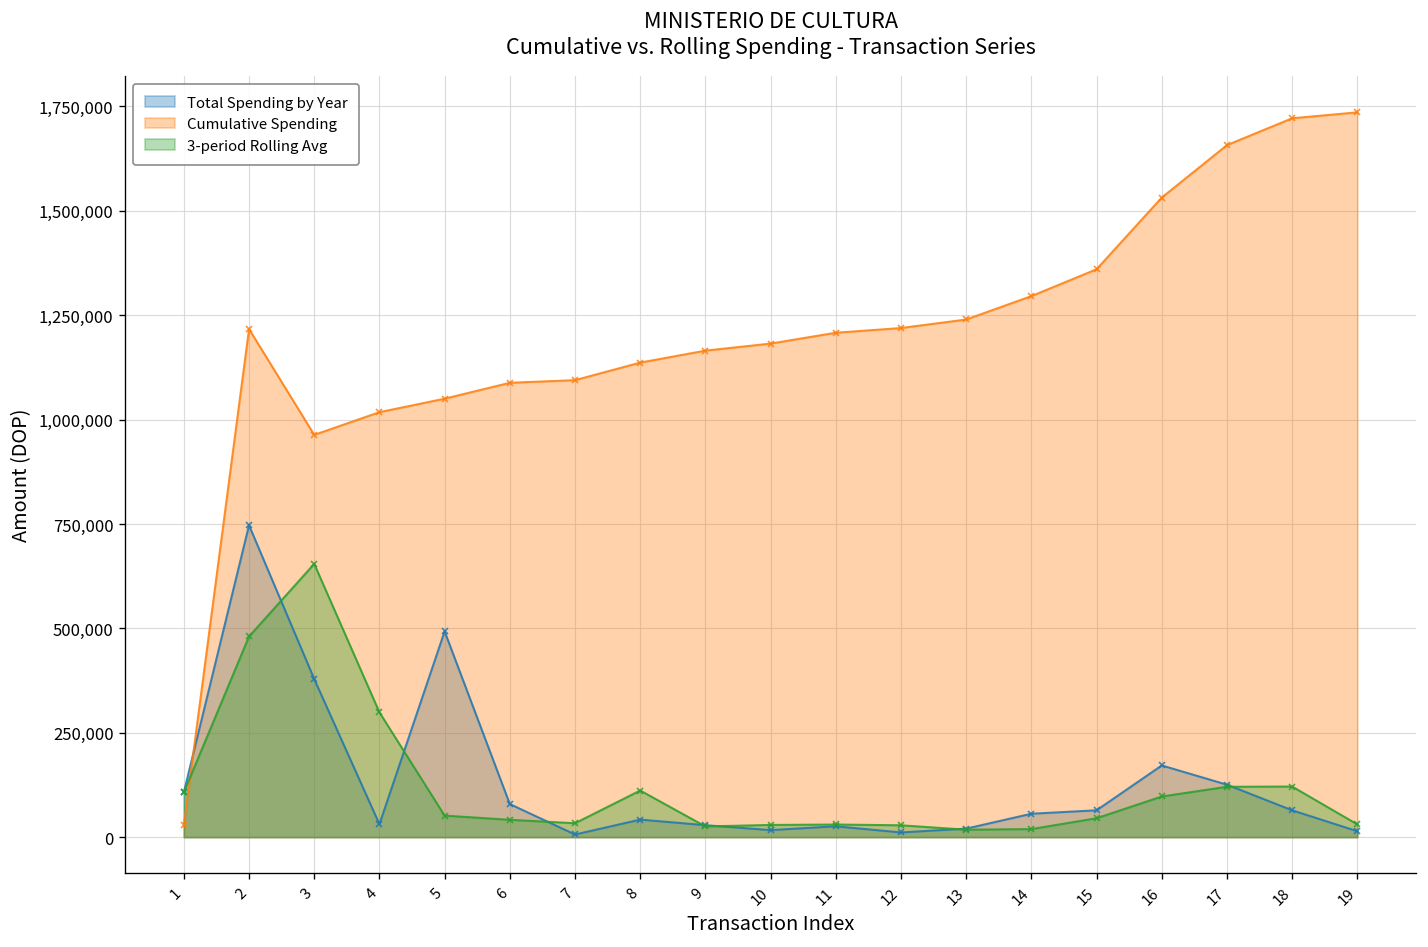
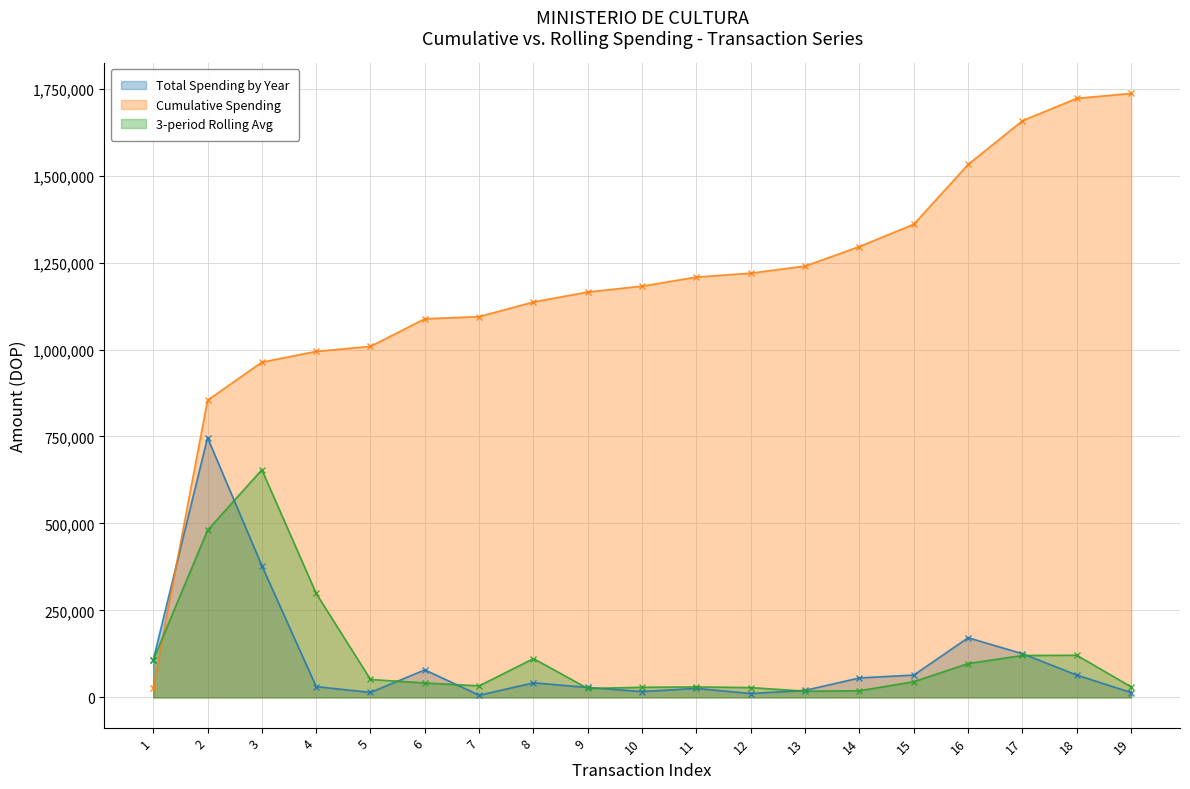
Cumulative Spending, 2: 1,220,000 -> 850,000
Cumulative Spending, 4: 1,020,000 -> 990,000
Total Spending by Year, 5: 490,000 -> 10,000
Cumulative Spending, 5: 1,050,000 -> 1,010,000
